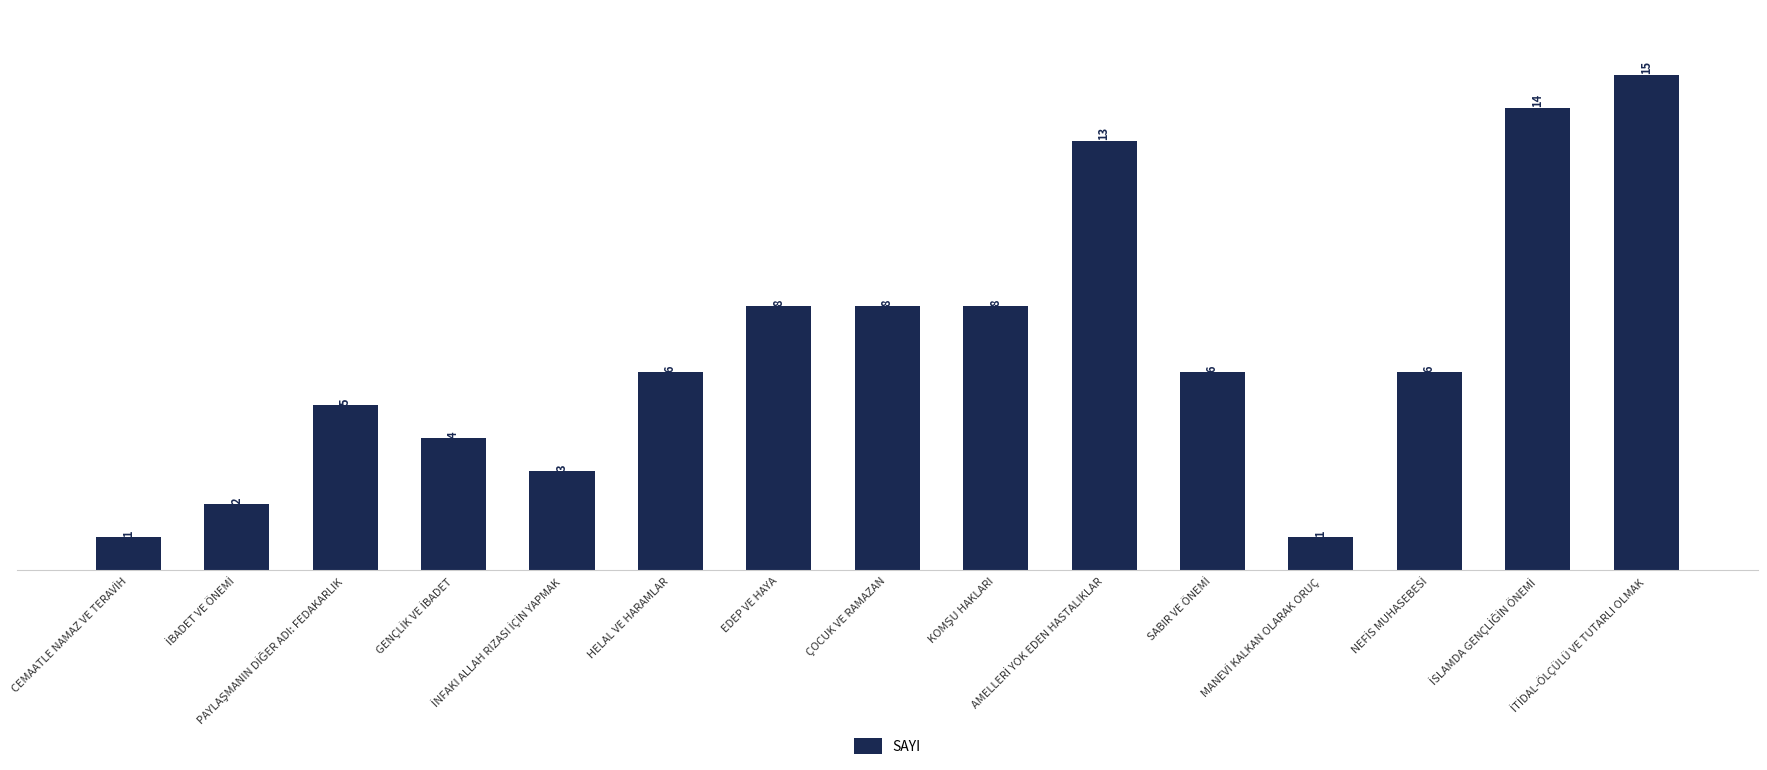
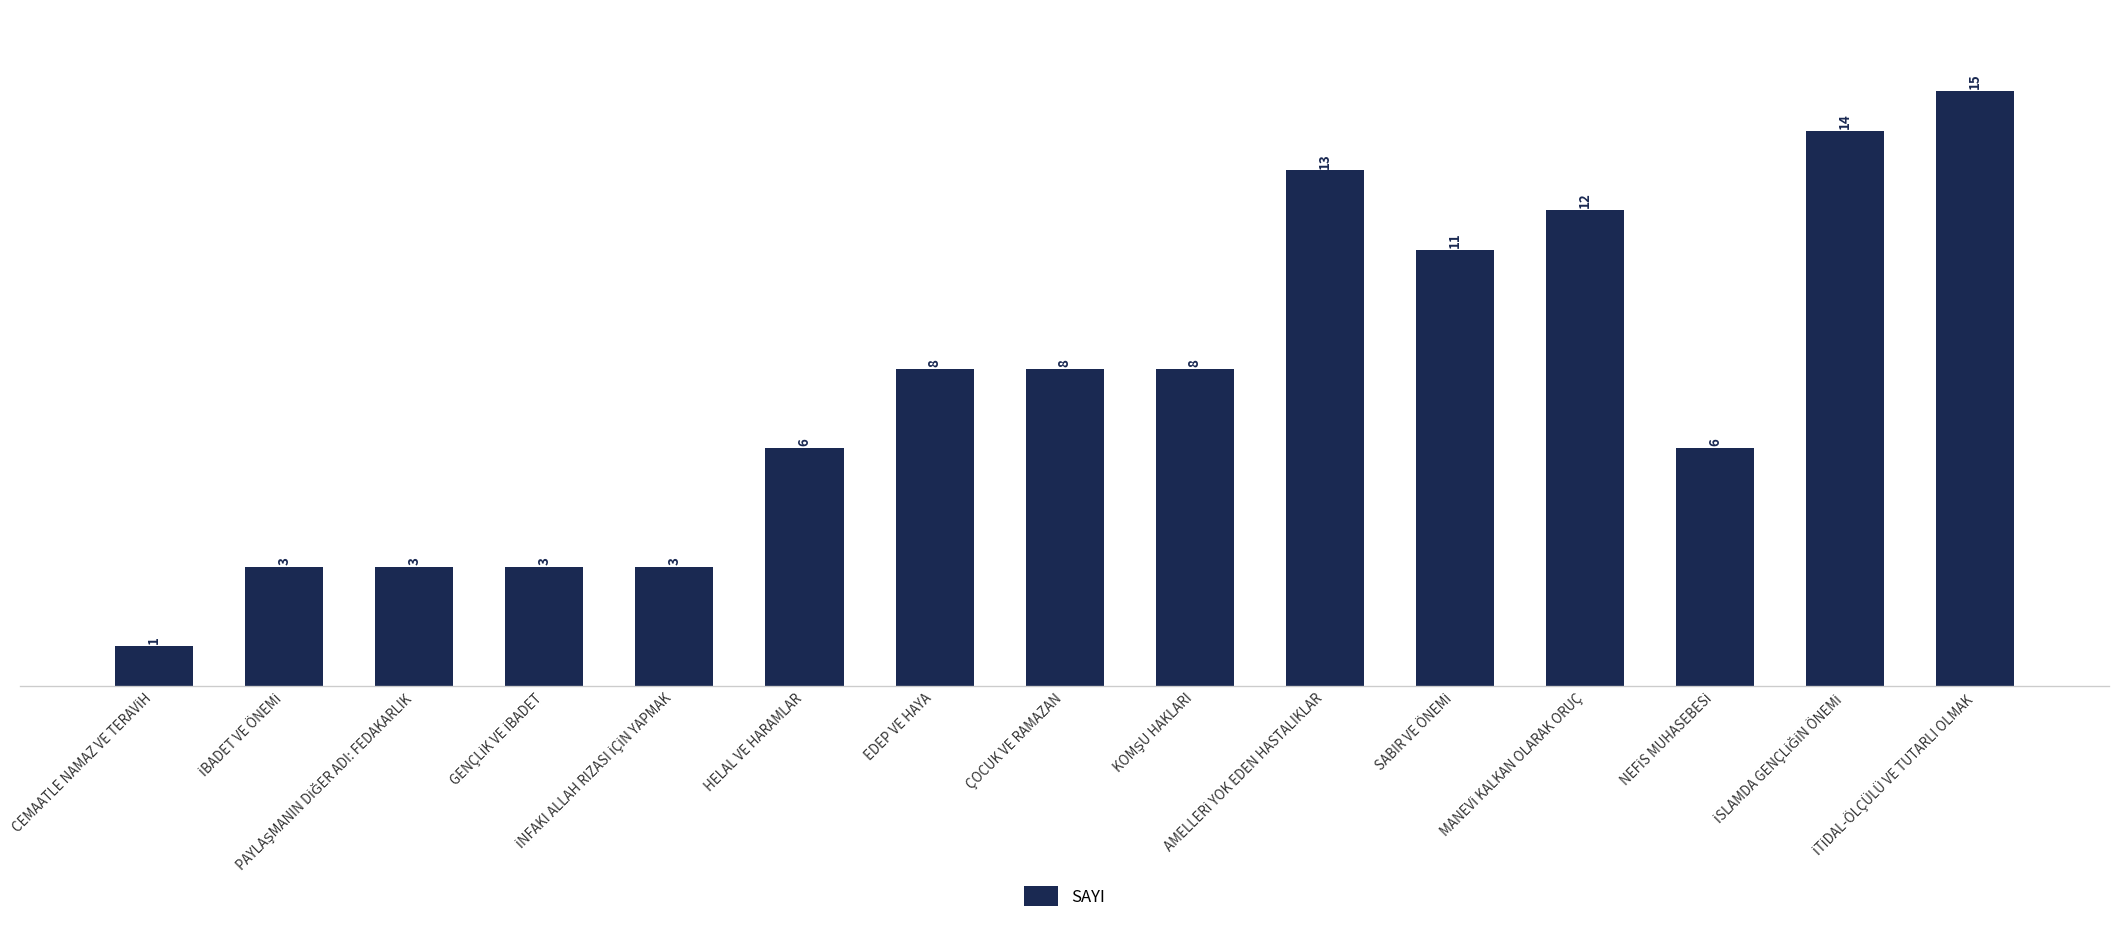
İBADET VE ÖNEMİ: 2 -> 3
PAYLAŞMANIN DİĞER ADI: FEDAKARLIK: 5 -> 3
GENÇLİK VE İBADET: 4 -> 3
SABIR VE ÖNEMİ: 6 -> 11
MANEVİ KALKAN OLARAK ORUÇ: 1 -> 12
